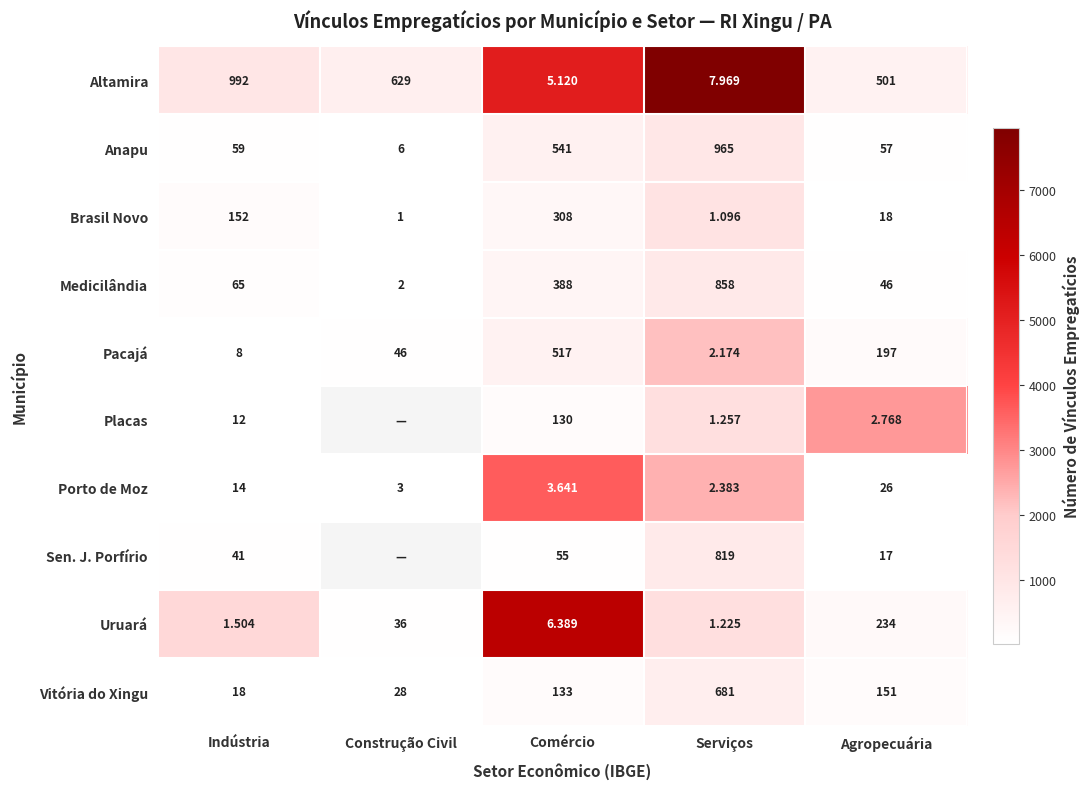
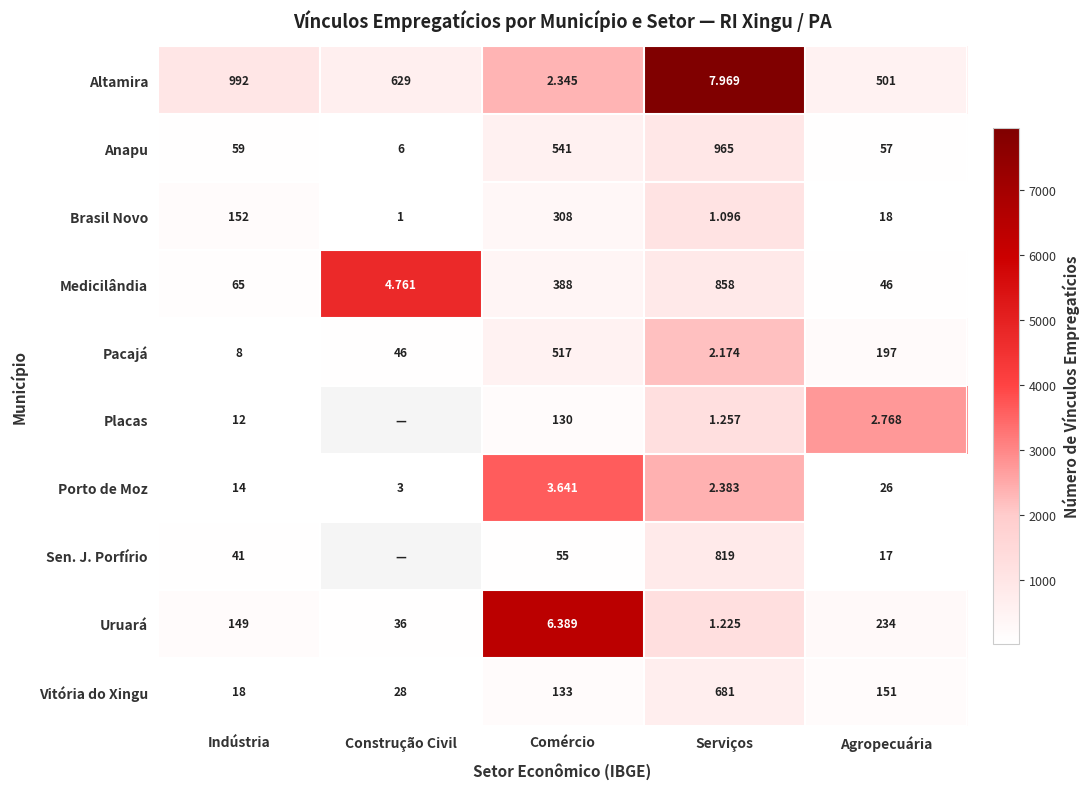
Altamira, Comércio: 5.120 -> 2.345
Medicilândia, Construção Civil: 2 -> 4.761
Uruará, Indústria: 1.504 -> 149
